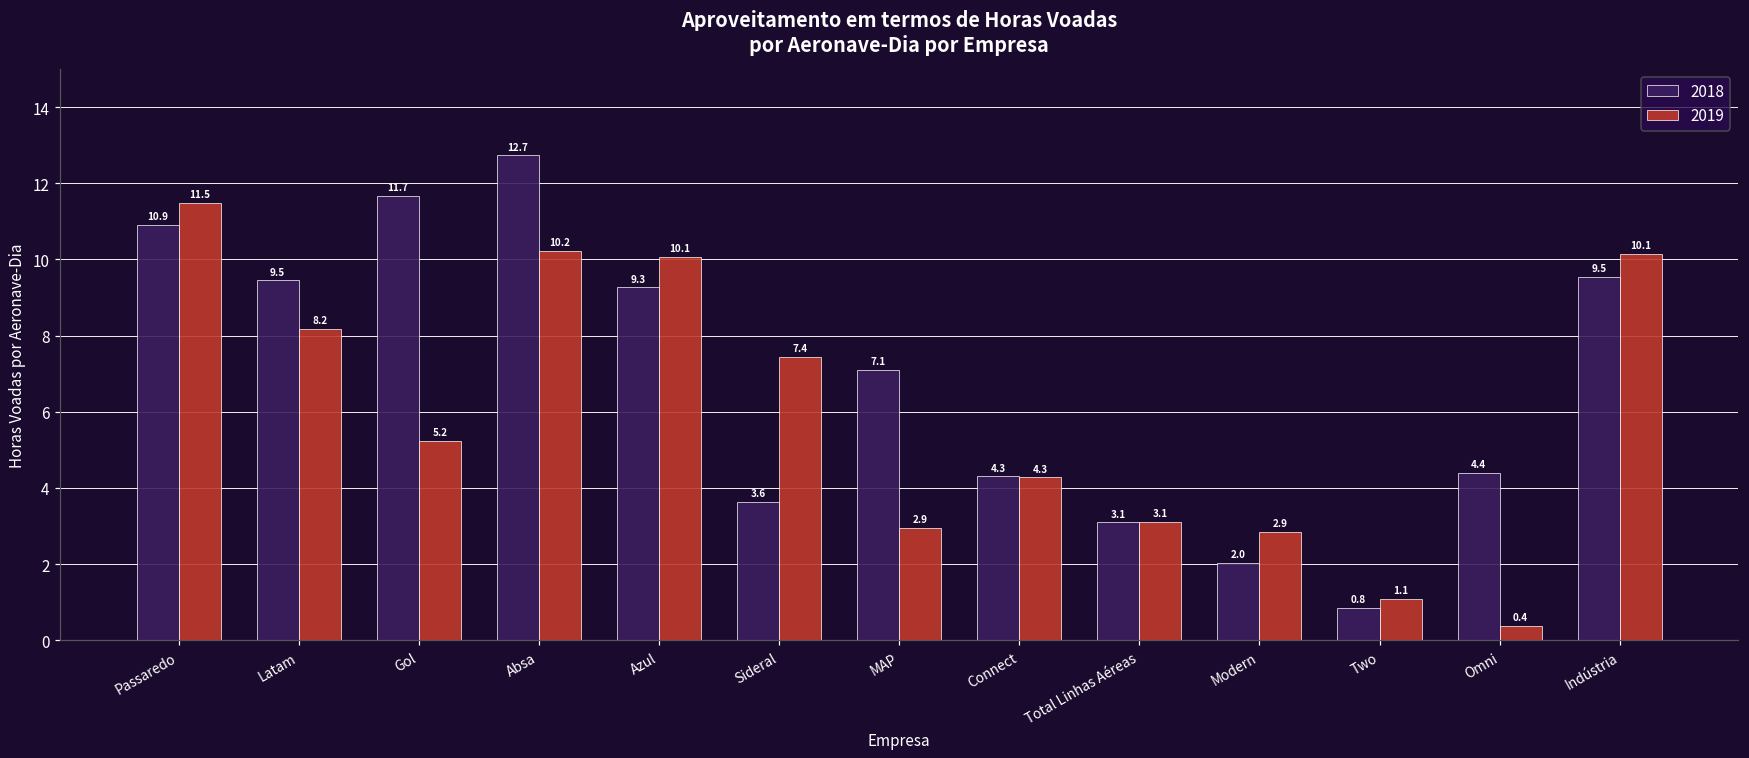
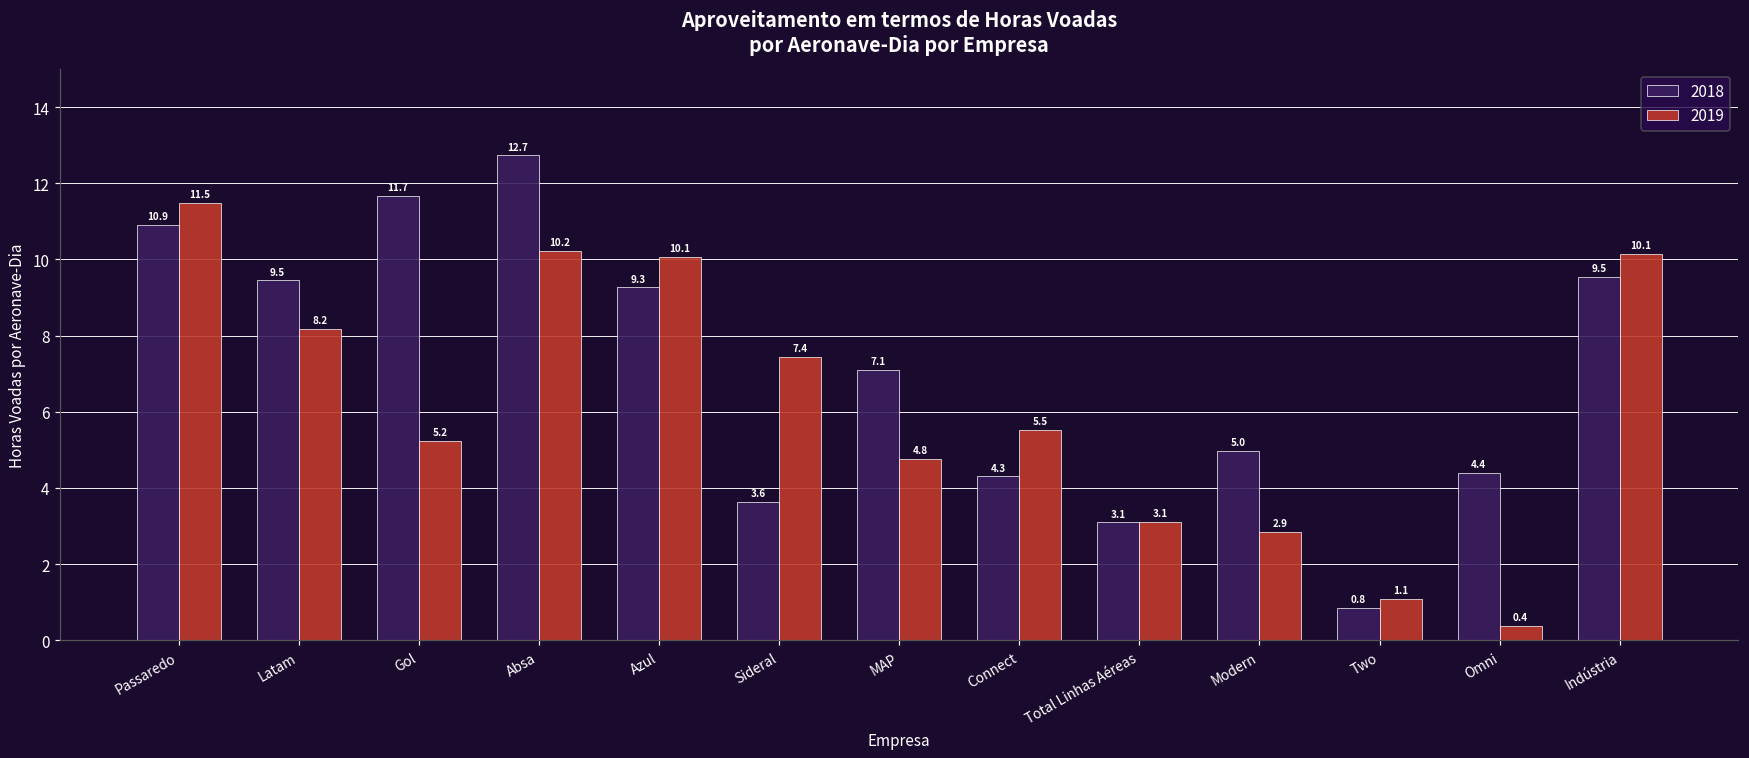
2019, MAP: 2.9 -> 4.8
2019, Connect: 4.3 -> 5.5
2018, Modern: 2.0 -> 5.0
